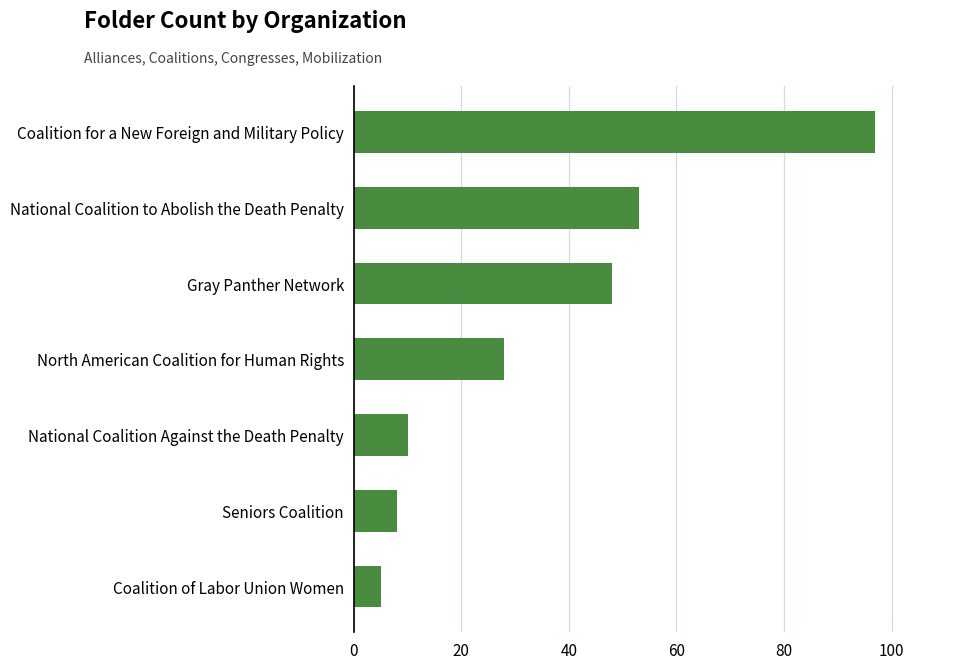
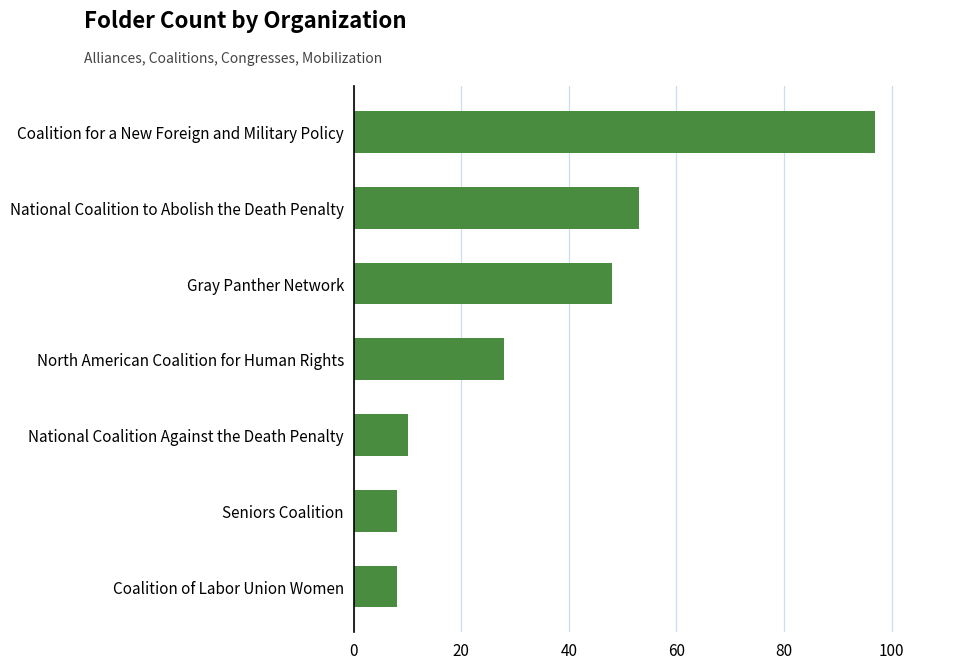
Coalition of Labor Union Women: 5 -> 8
